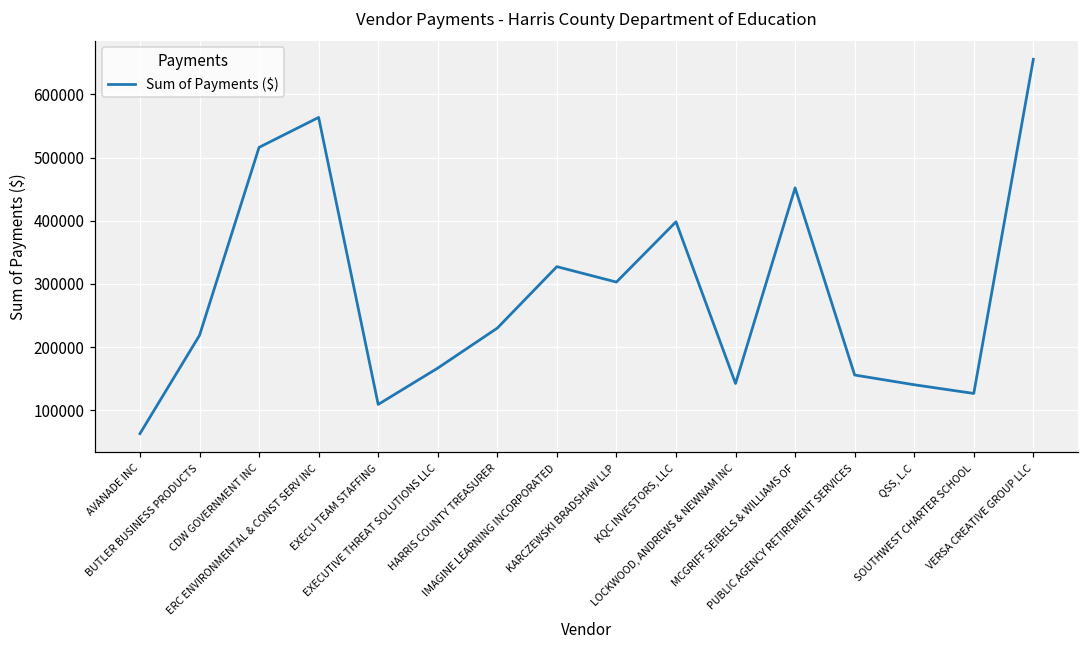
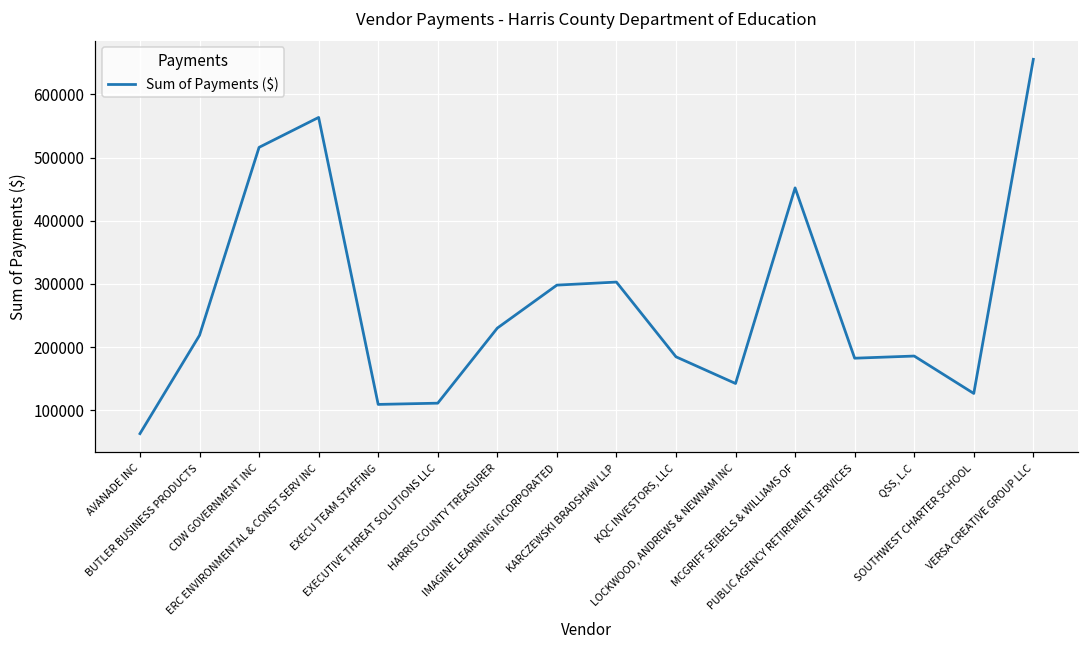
EXECUTIVE THREAT SOLUTIONS LLC: 170000 -> 110000
IMAGINE LEARNING INCORPORATED: 330000 -> 300000
KQC INVESTORS, LLC: 400000 -> 180000
PUBLIC AGENCY RETIREMENT SERVICES: 160000 -> 180000
QSS, L.C: 140000 -> 190000
